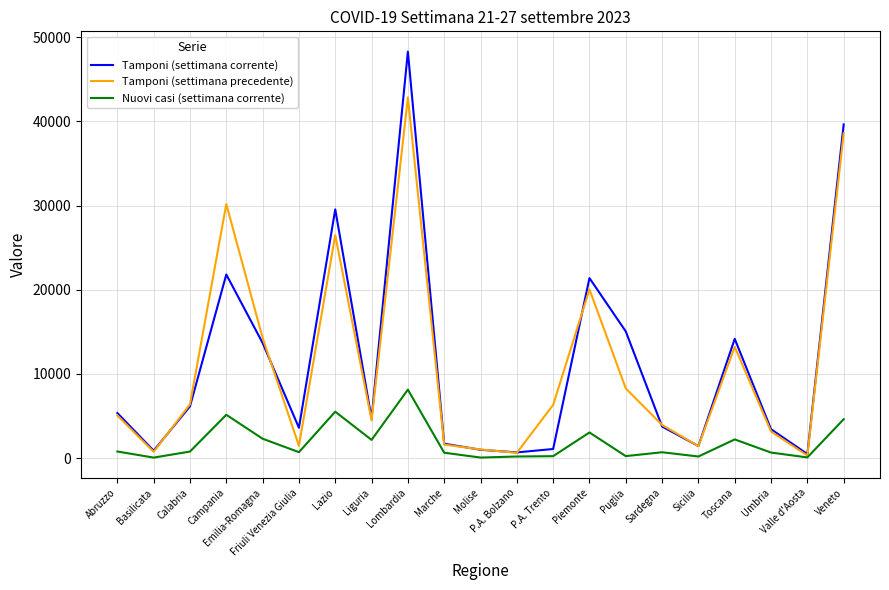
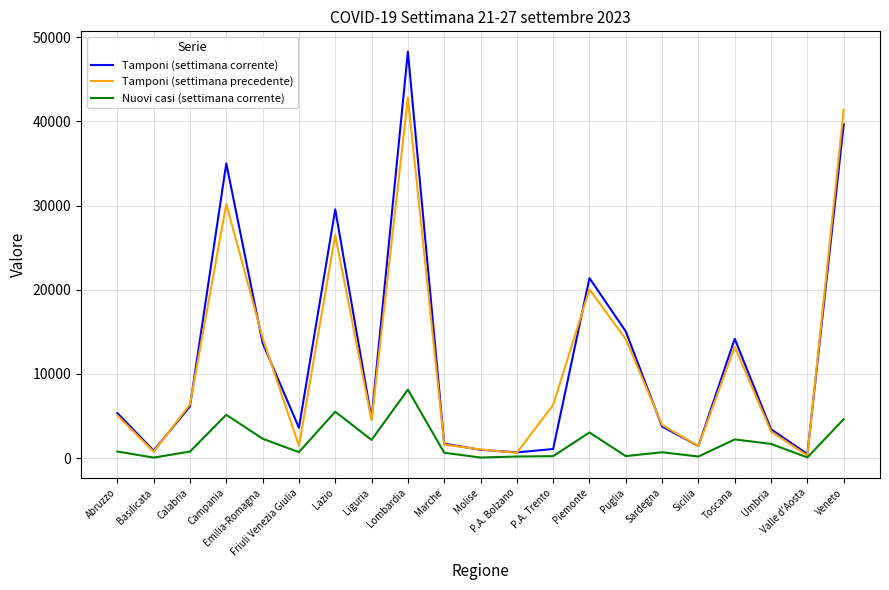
Tamponi (settimana corrente), Campania: 22000 -> 35000
Tamponi (settimana precedente), Puglia: 8000 -> 14000
Nuovi casi (settimana corrente), Umbria: 1000 -> 2000
Tamponi (settimana precedente), Veneto: 39000 -> 41000
